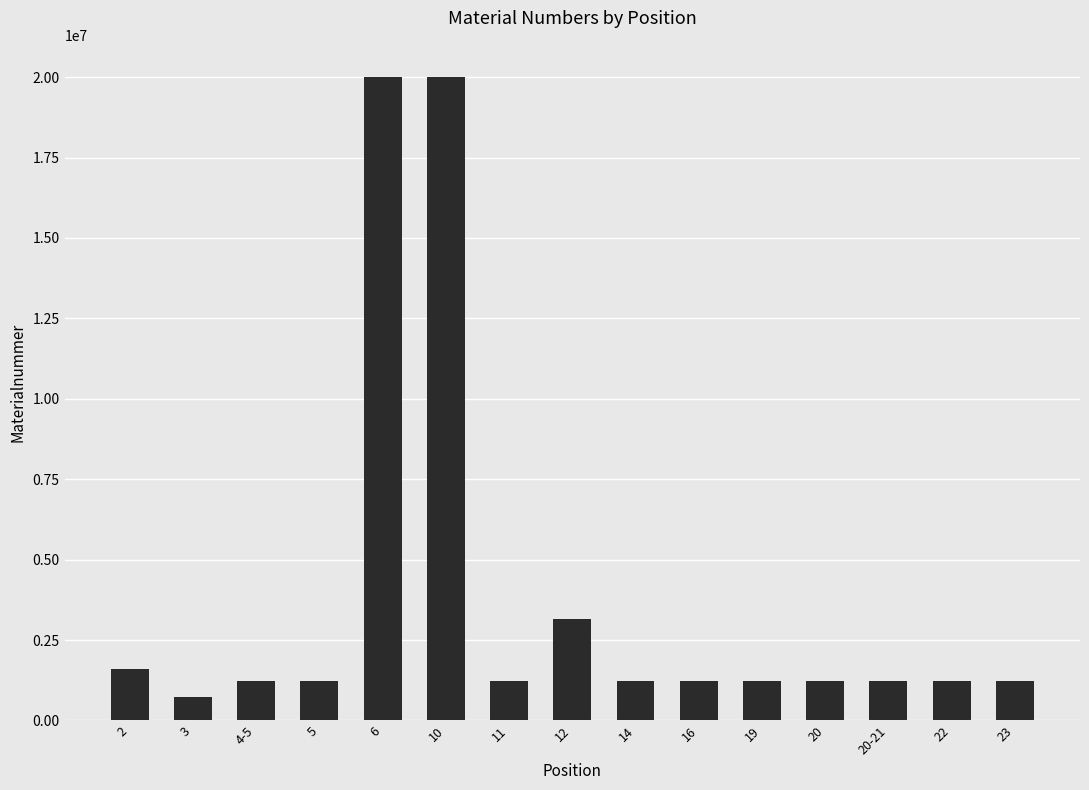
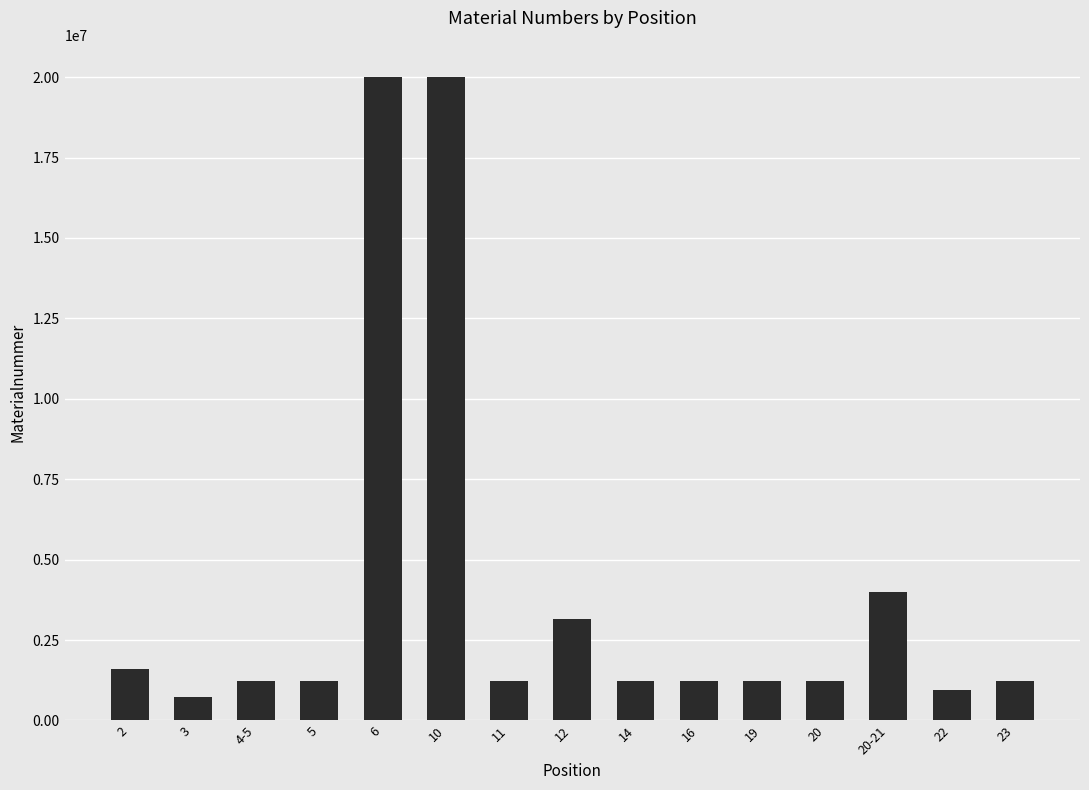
20-21: 1200000 -> 4000000
22: 1200000 -> 900000
